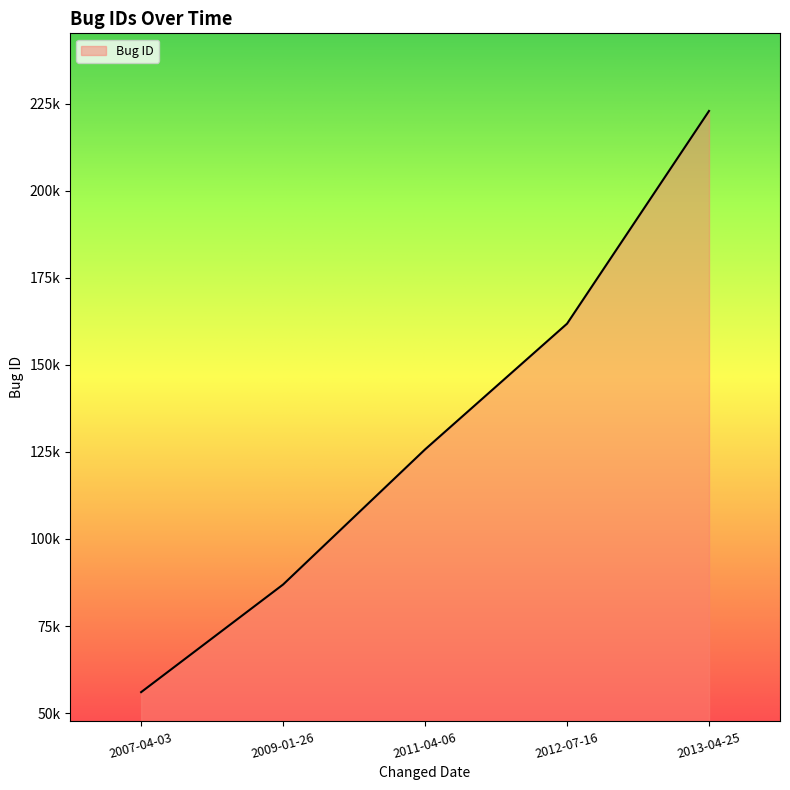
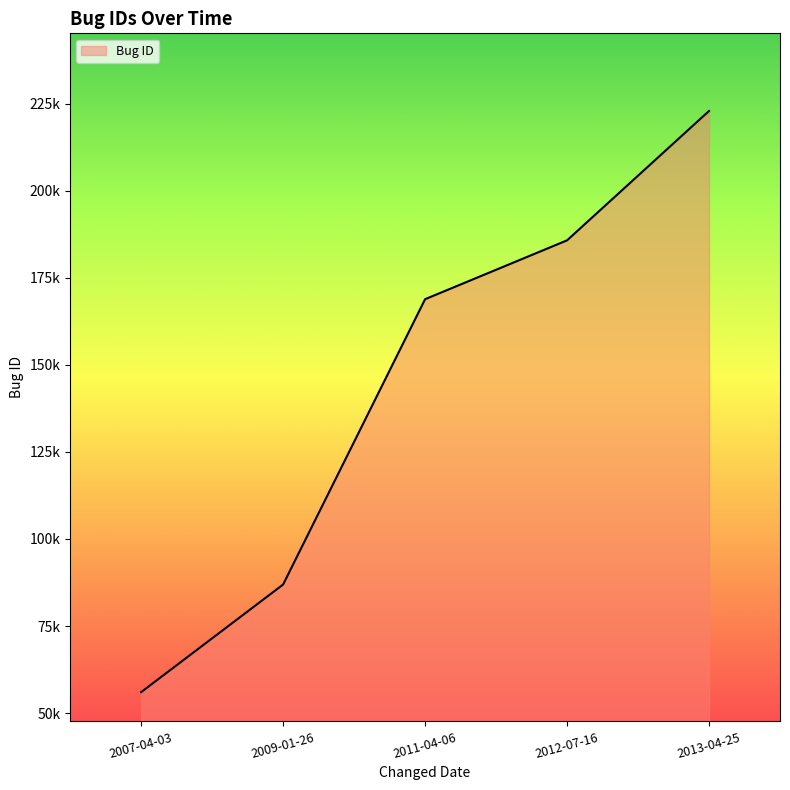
2011-04-06: 126000 -> 169000
2012-07-16: 162000 -> 186000
